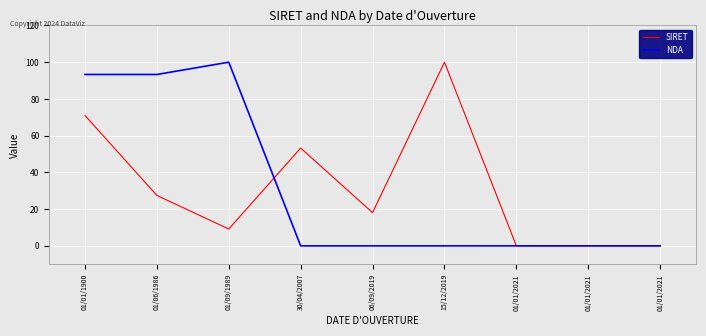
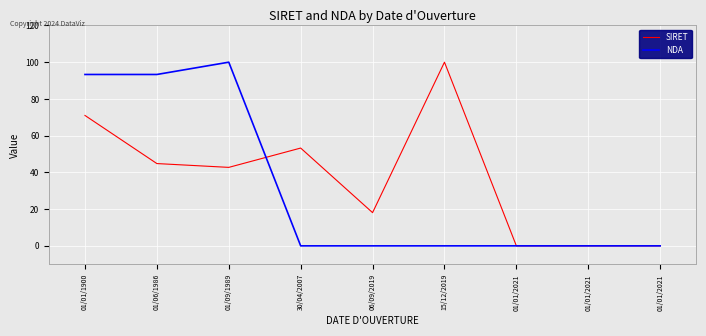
SIRET, 01/06/1986: 27 -> 45
SIRET, 01/09/1989: 9 -> 43
